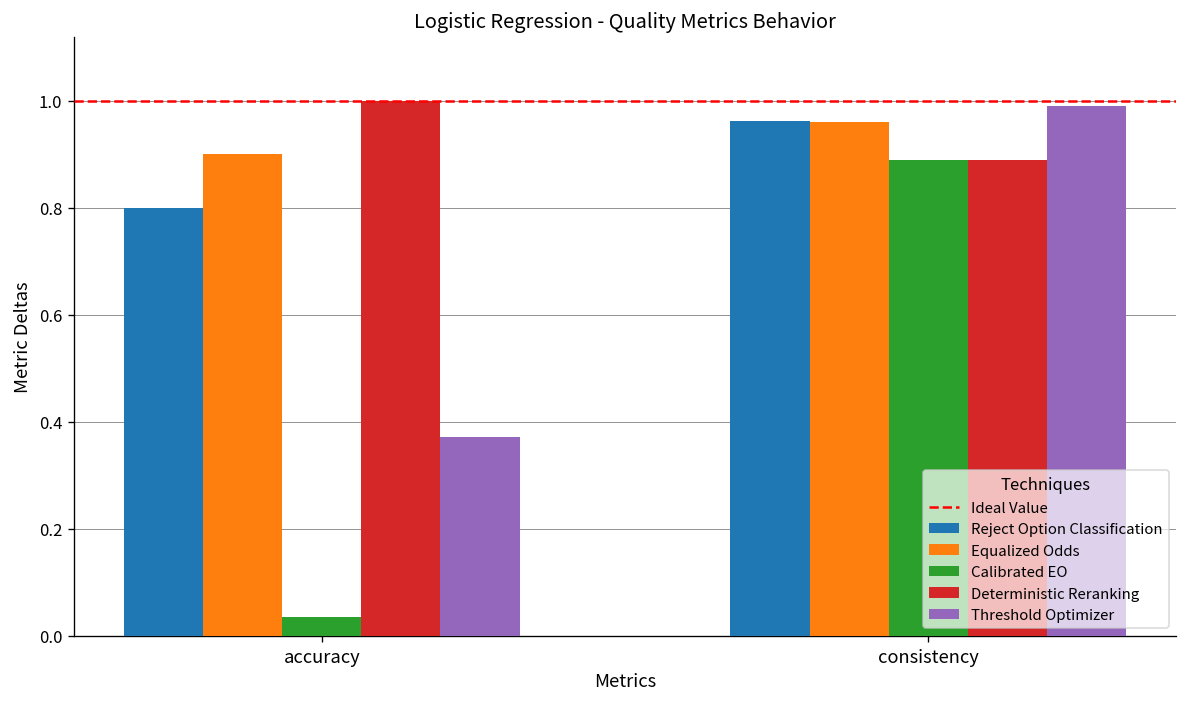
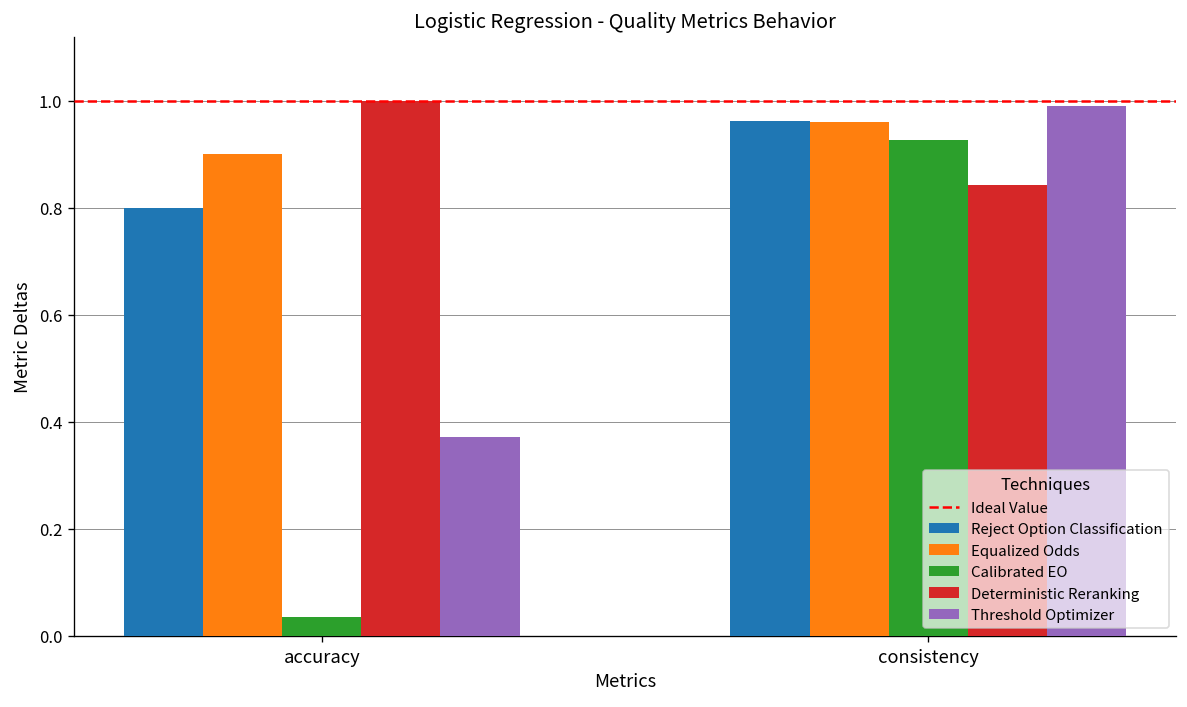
Calibrated EO, consistency: 0.89 -> 0.93
Deterministic Reranking, consistency: 0.89 -> 0.84
